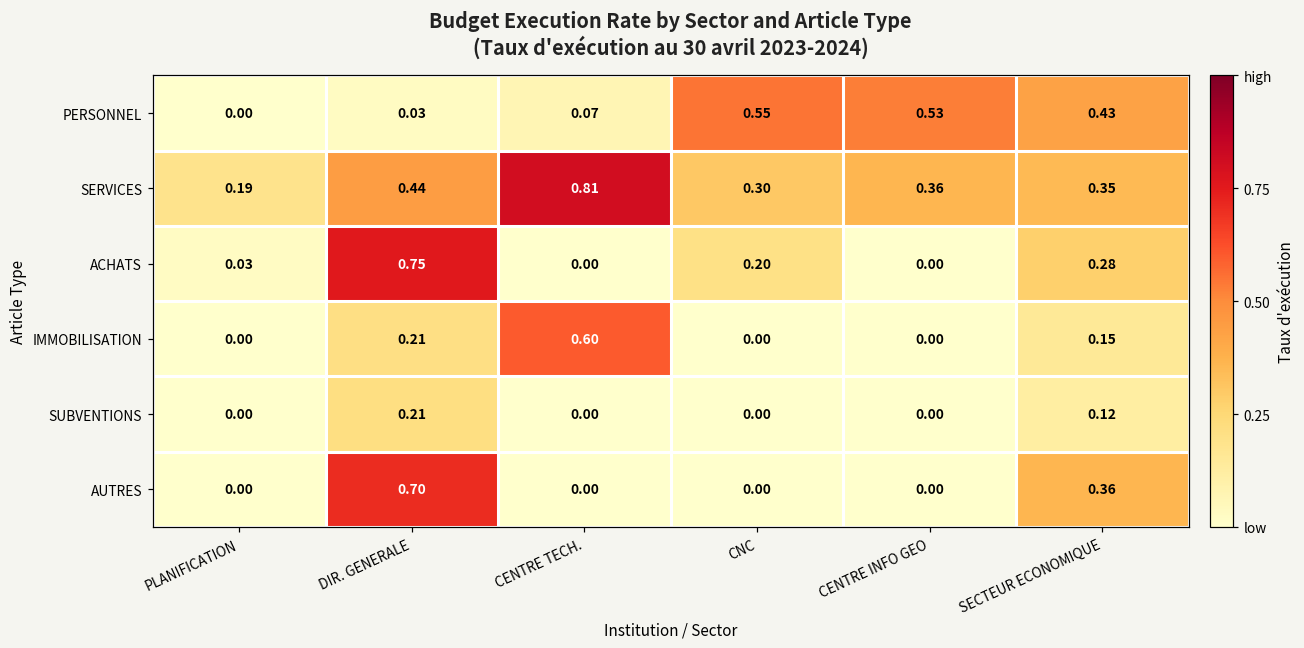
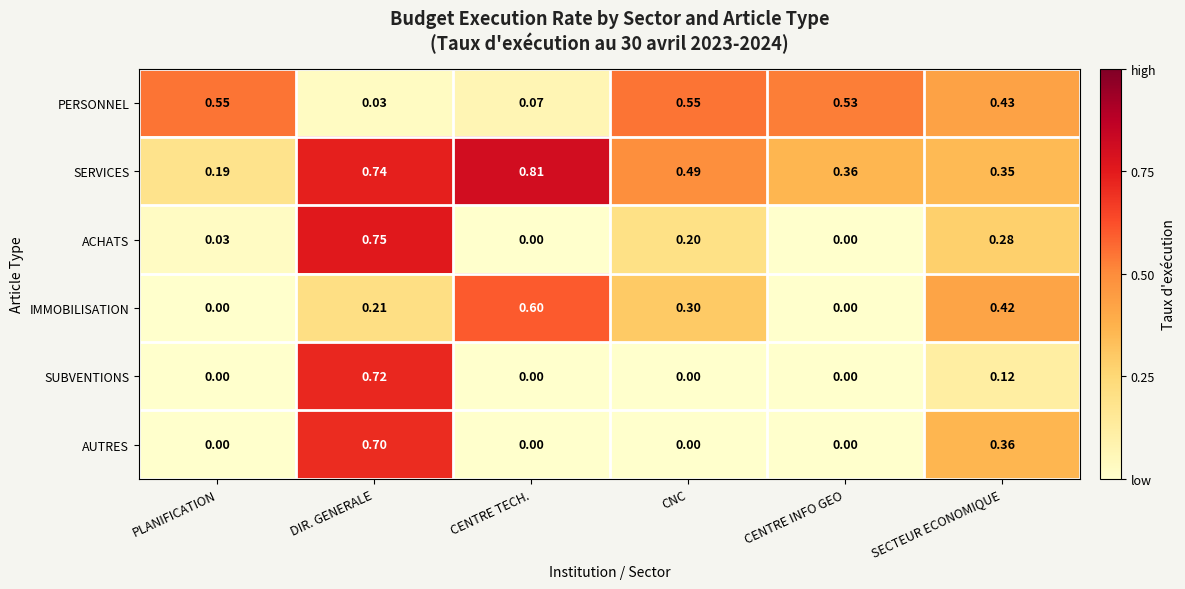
PERSONNEL, PLANIFICATION: 0.00 -> 0.55
SERVICES, DIR. GENERALE: 0.44 -> 0.74
SERVICES, CNC: 0.30 -> 0.49
IMMOBILISATION, CNC: 0.00 -> 0.30
IMMOBILISATION, SECTEUR ECONOMIQUE: 0.15 -> 0.42
SUBVENTIONS, DIR. GENERALE: 0.21 -> 0.72
